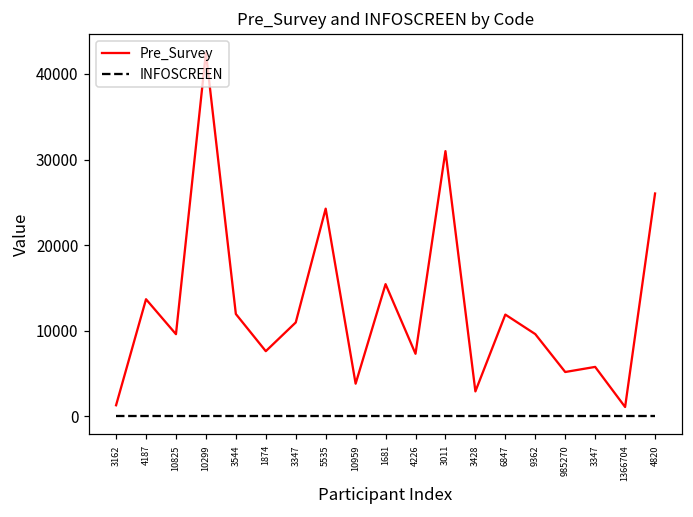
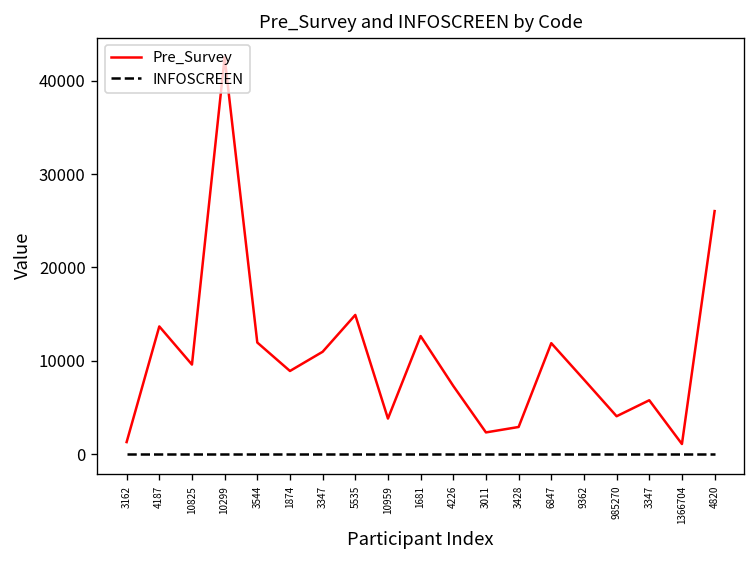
Pre_Survey, 1874: 8000 -> 9000
Pre_Survey, 5535: 24000 -> 15000
Pre_Survey, 1681: 15000 -> 13000
Pre_Survey, 3011: 31000 -> 2000
Pre_Survey, 9362: 10000 -> 8000
Pre_Survey, 985270: 5000 -> 4000
